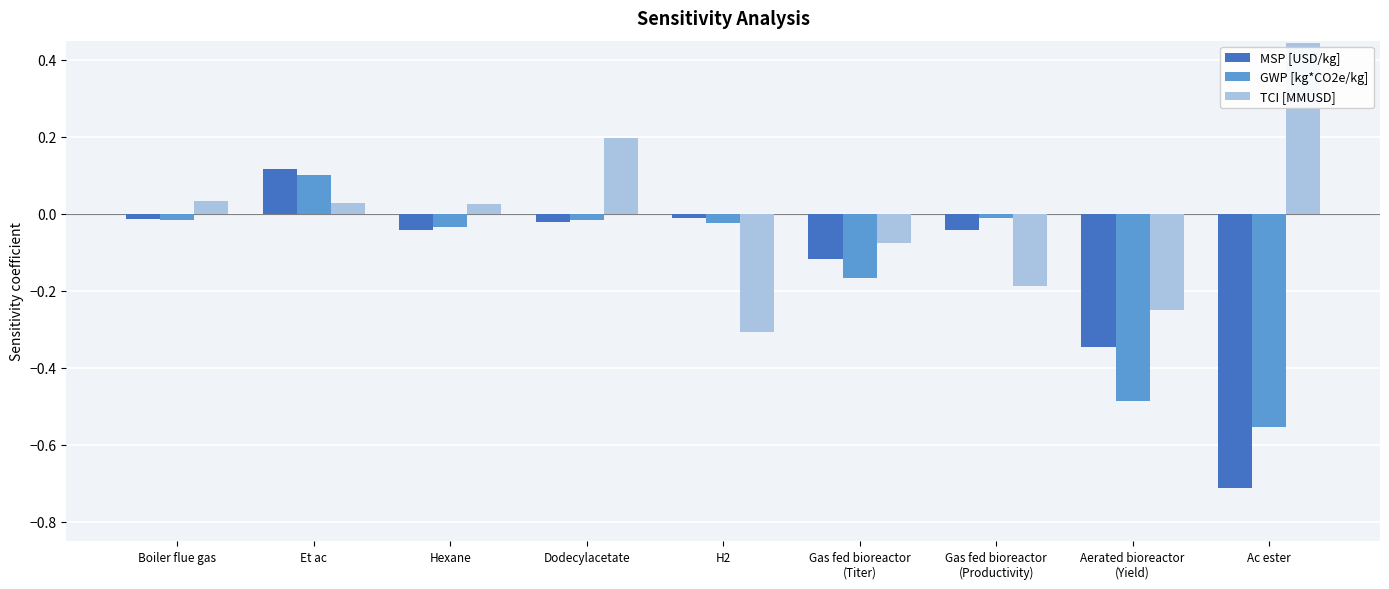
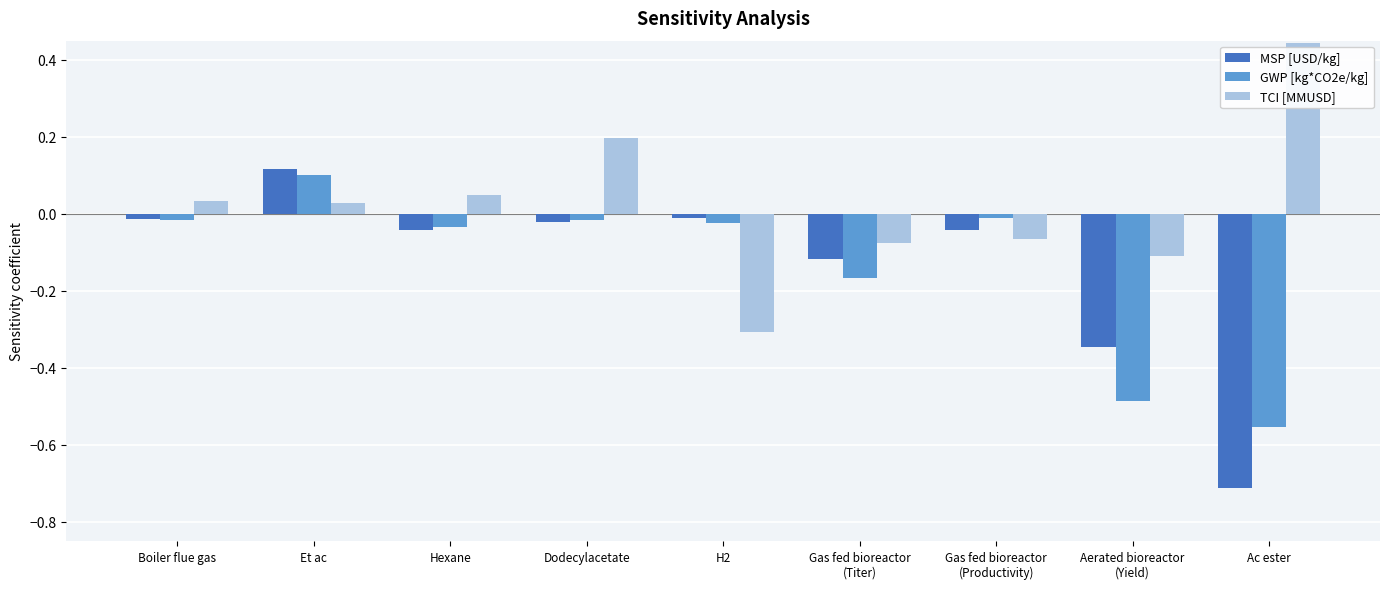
TCI [MMUSD], Hexane: 0.03 -> 0.05
TCI [MMUSD], Gas fed bioreactor (Productivity): -0.19 -> -0.07
TCI [MMUSD], Aerated bioreactor (Yield): -0.25 -> -0.11
